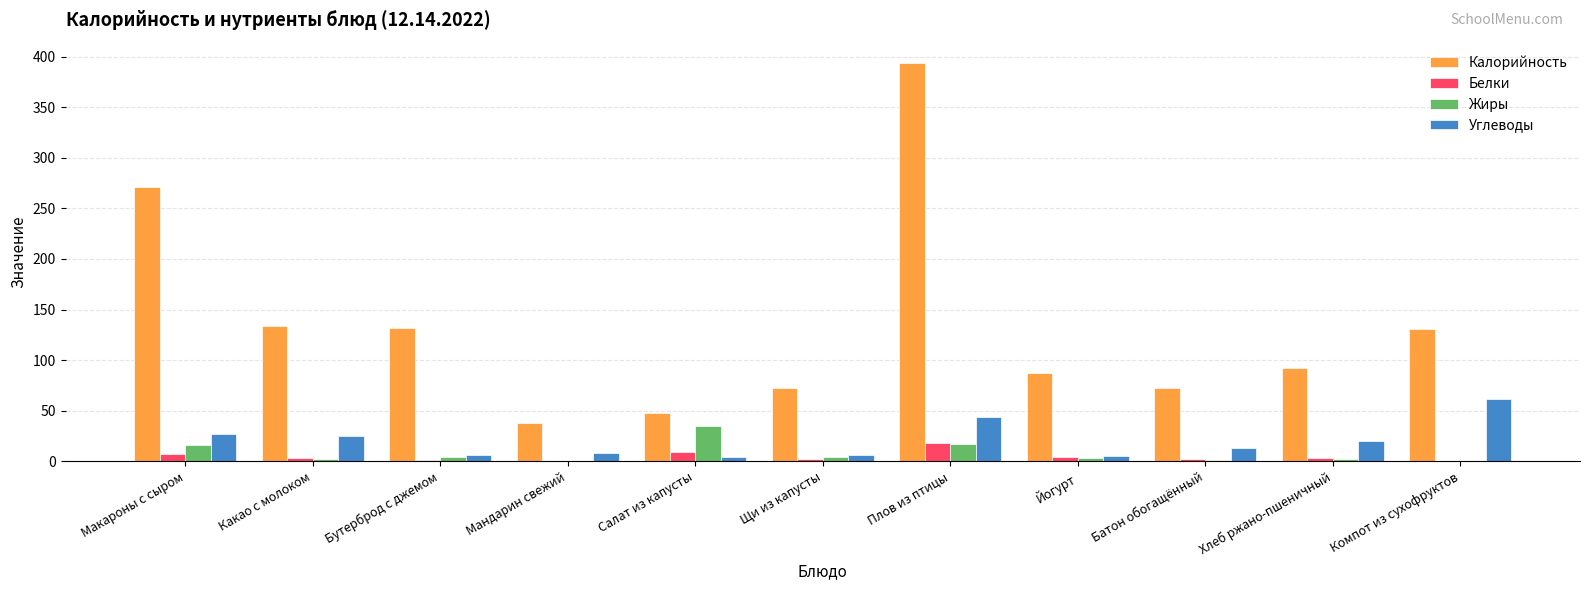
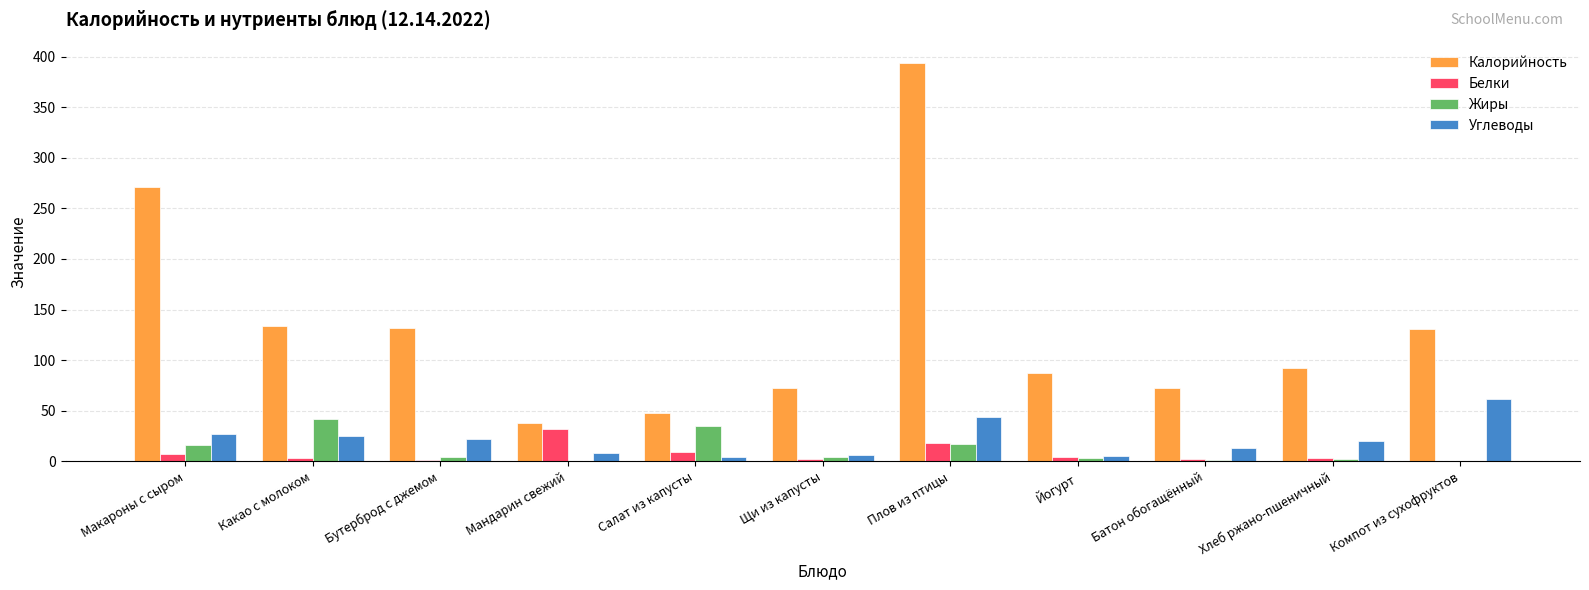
Жиры, Какао с молоком: 3 -> 42
Углеводы, Бутерброд с джемом: 6 -> 22
Белки, Мандарин свежий: 0 -> 32
